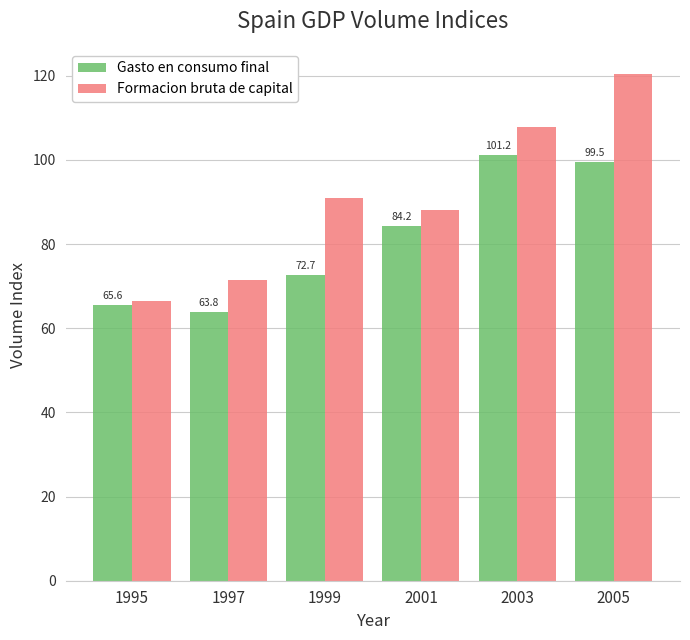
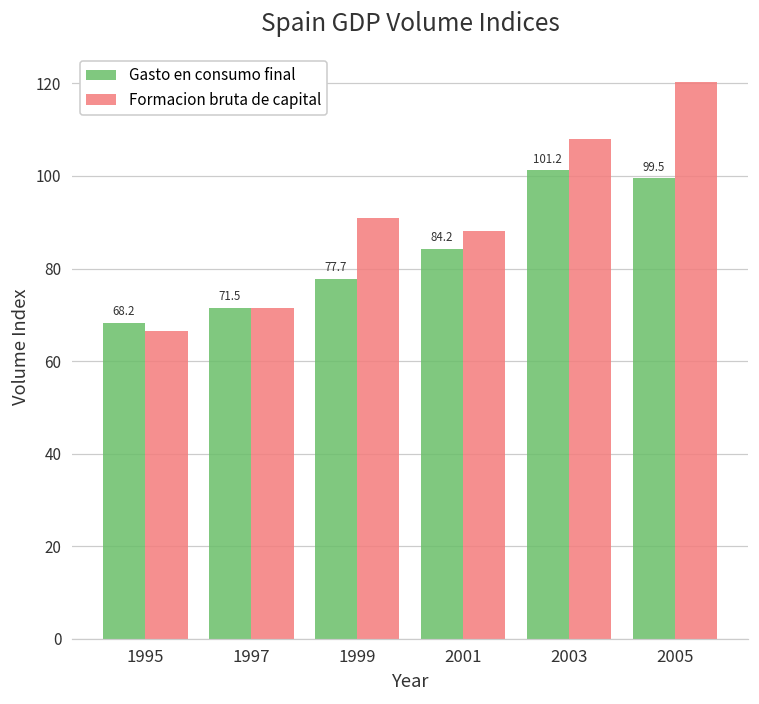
Gasto en consumo final, 1995: 65.6 -> 68.2
Gasto en consumo final, 1997: 63.8 -> 71.5
Gasto en consumo final, 1999: 72.7 -> 77.7
